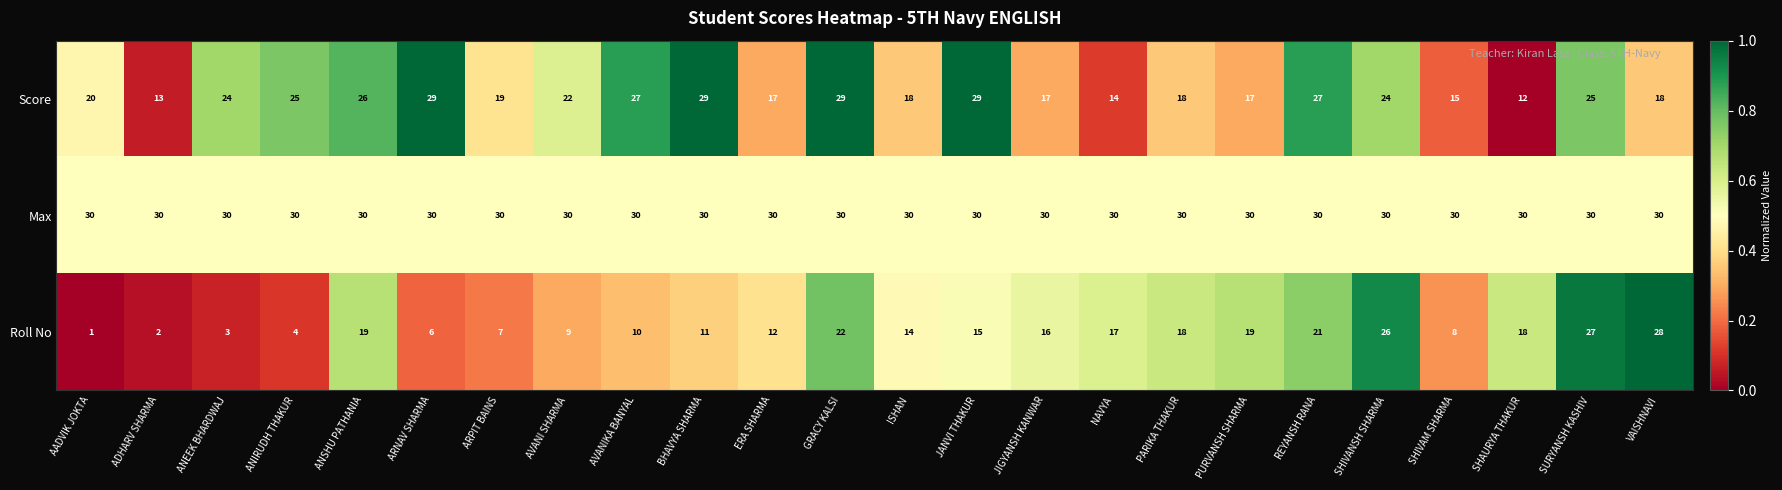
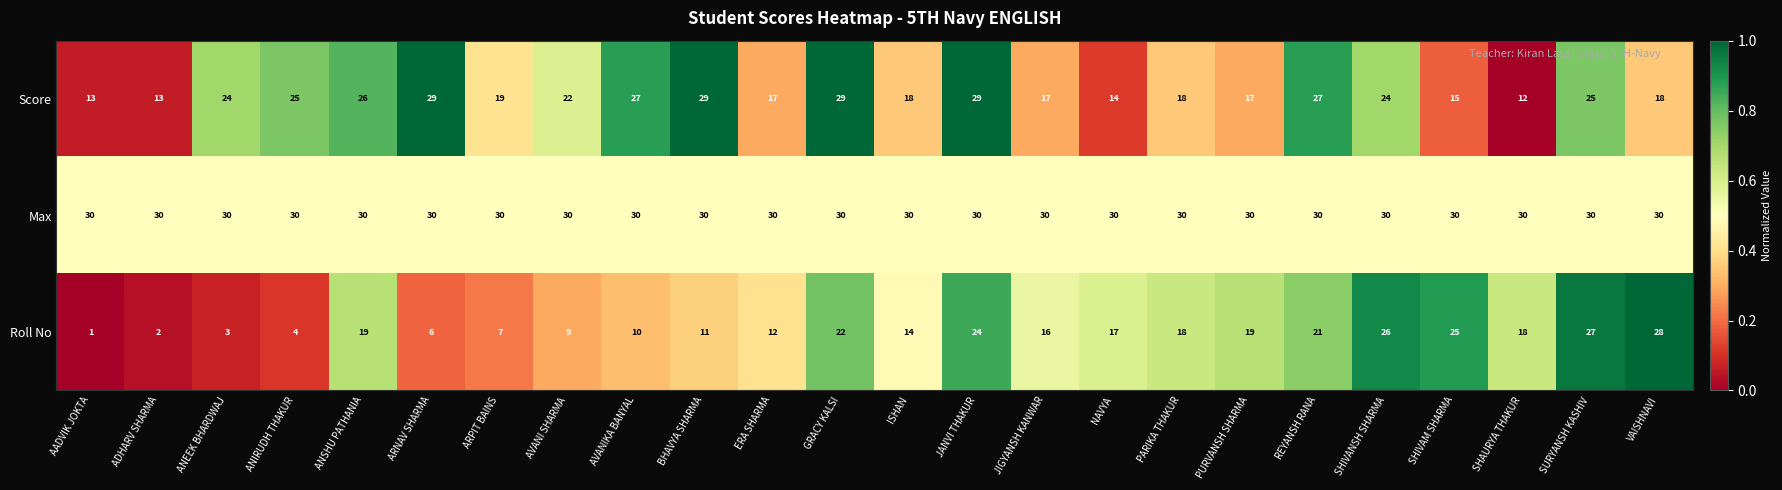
Score, AADVIK JOKTA: 20 -> 13
Roll No, JANVI THAKUR: 15 -> 24
Roll No, SHIVAM SHARMA: 8 -> 25
